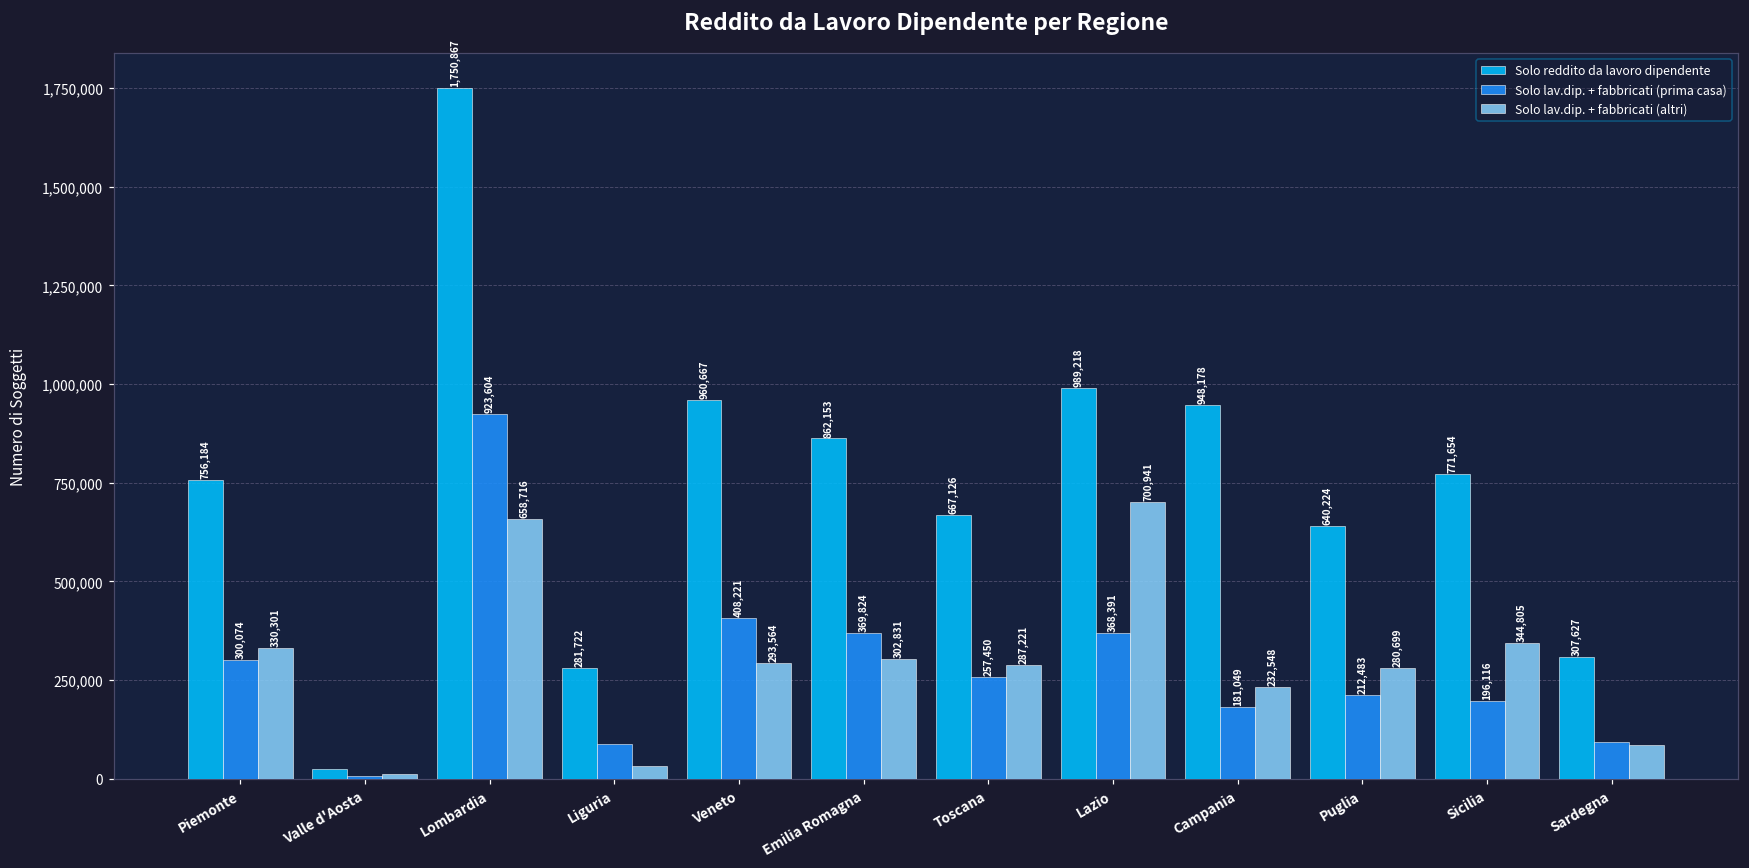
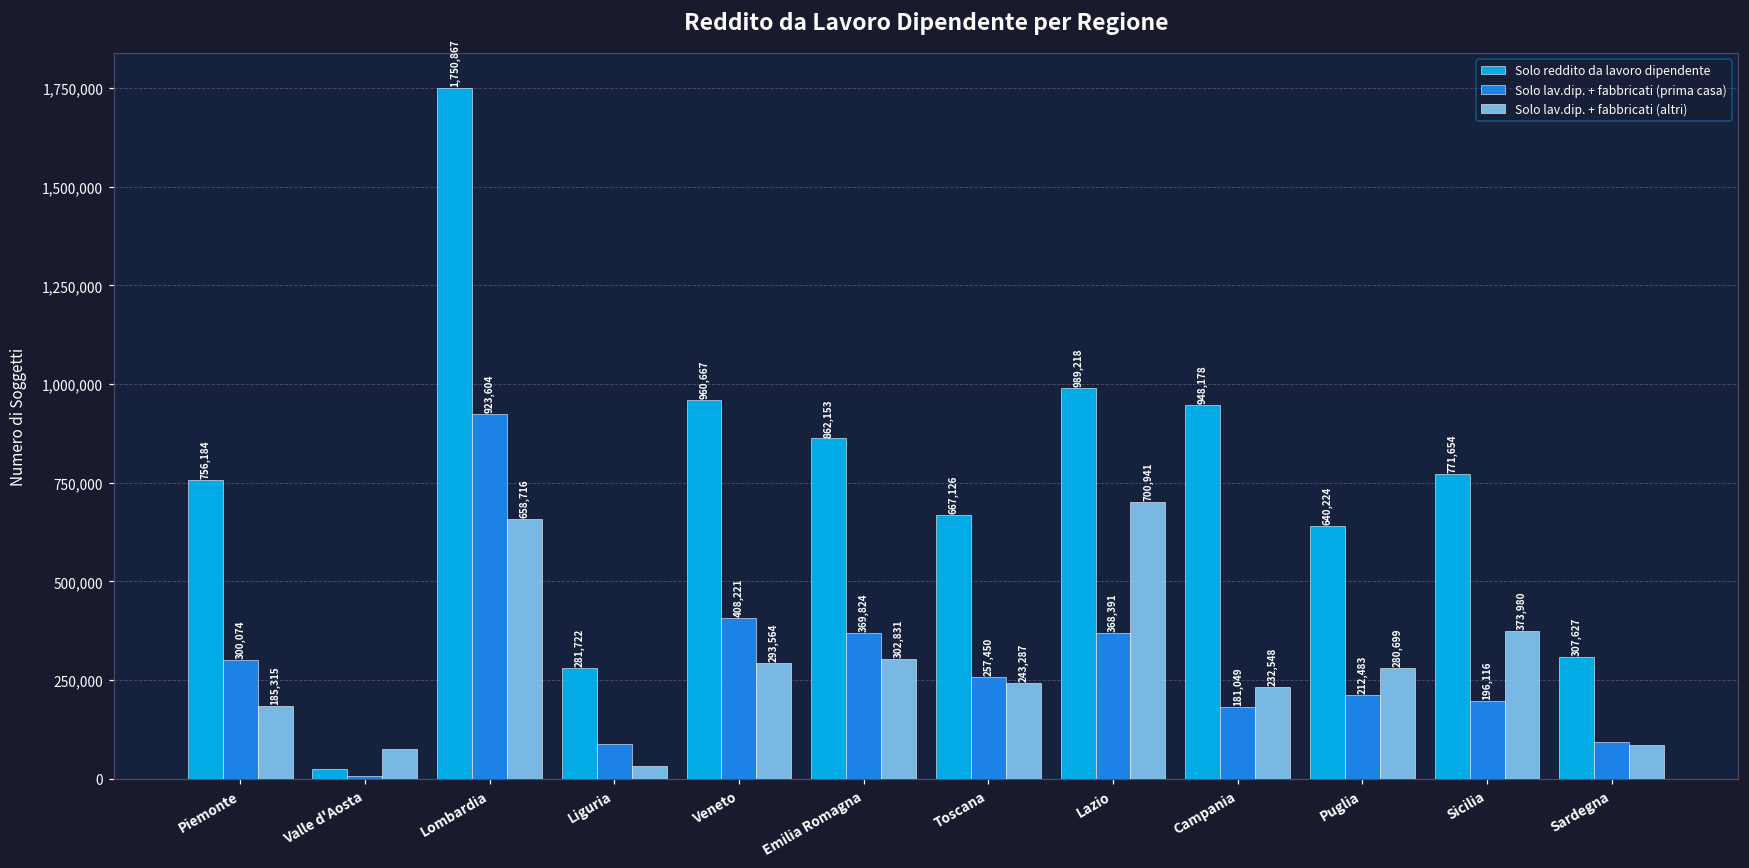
Solo lav.dip. + fabbricati (altri), Piemonte: 330,301 -> 185,315
Solo lav.dip. + fabbricati (altri), Valle d'Aosta: 10,000 -> 80,000
Solo lav.dip. + fabbricati (altri), Toscana: 287,221 -> 243,287
Solo lav.dip. + fabbricati (altri), Sicilia: 344,805 -> 373,980
